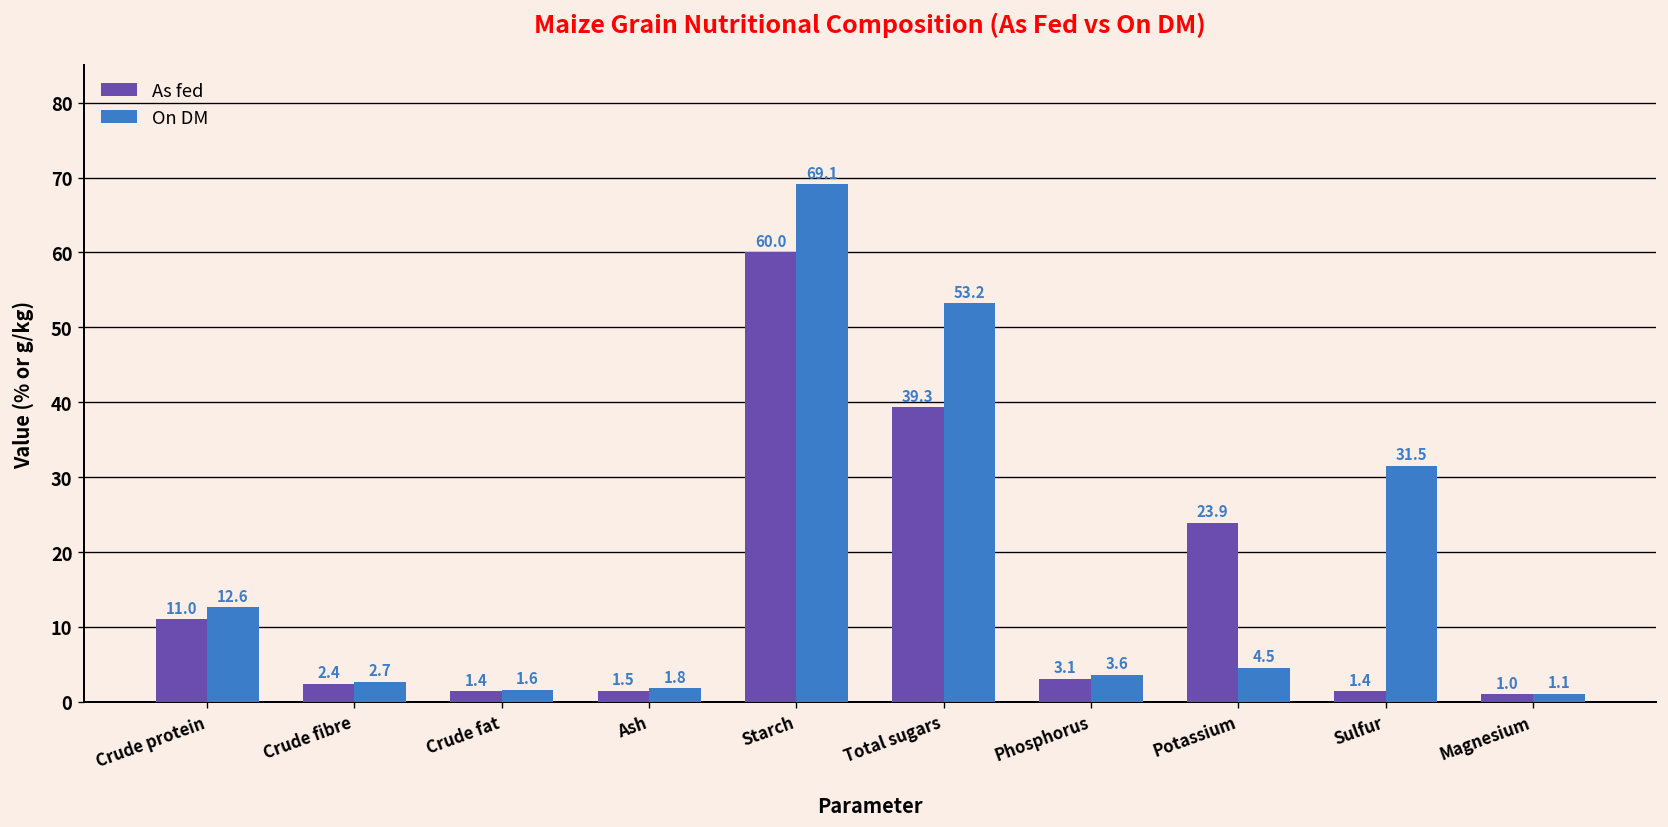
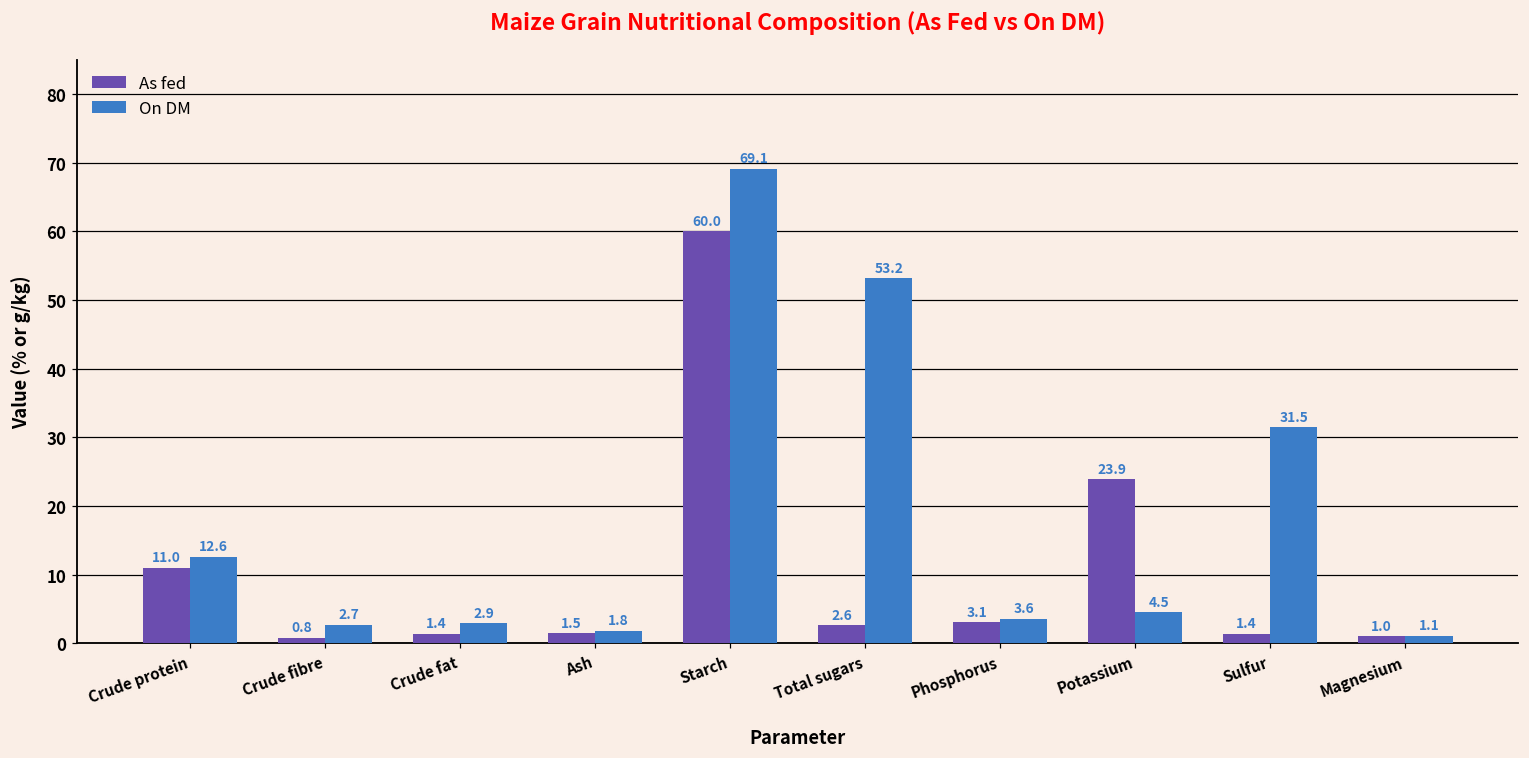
As fed, Crude fibre: 2.4 -> 0.8
On DM, Crude fat: 1.6 -> 2.9
As fed, Total sugars: 39.3 -> 2.6
